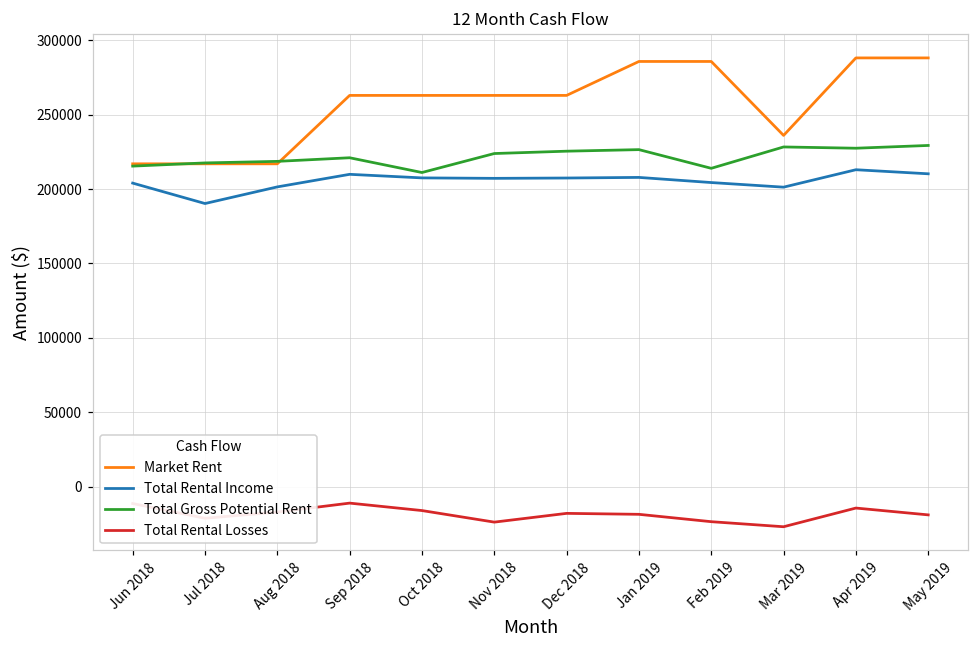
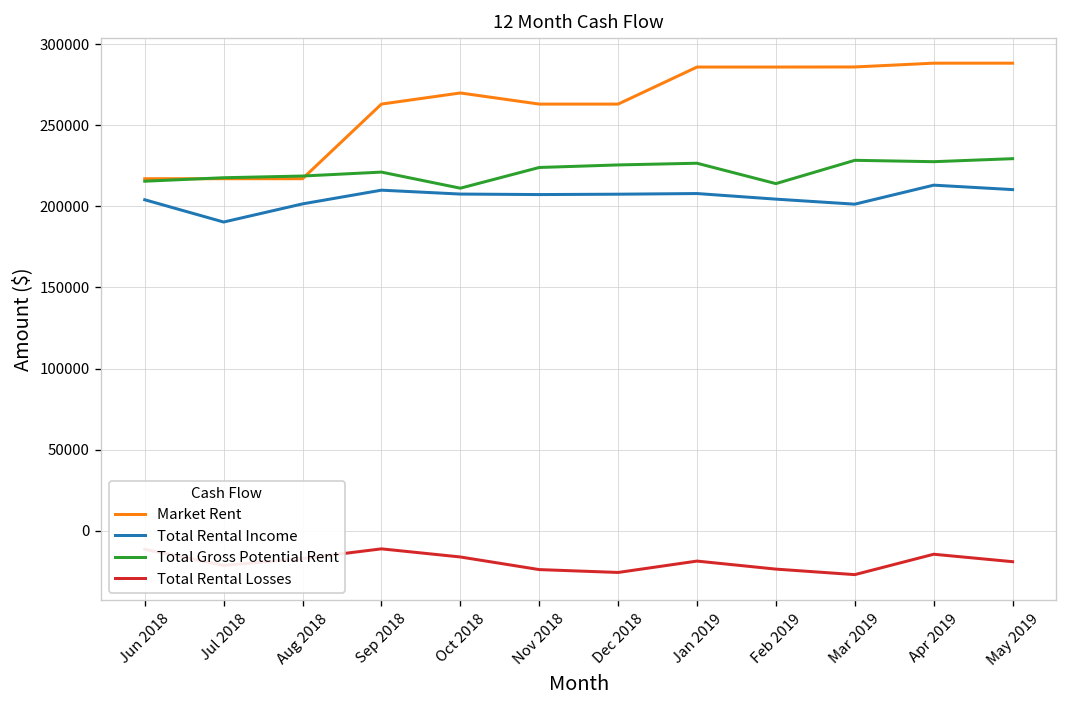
Market Rent, Oct 2018: 263000 -> 270000
Total Rental Losses, Dec 2018: -18000 -> -26000
Market Rent, Mar 2019: 236000 -> 286000
